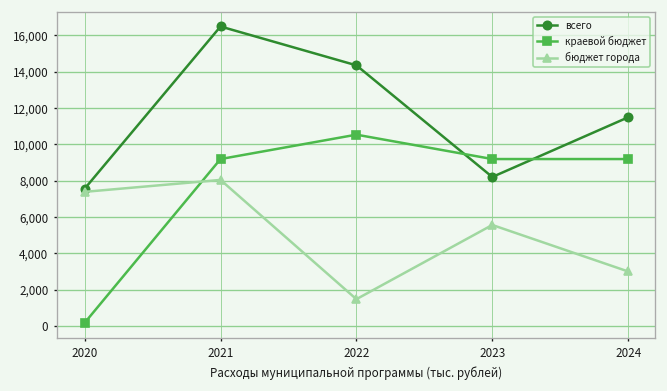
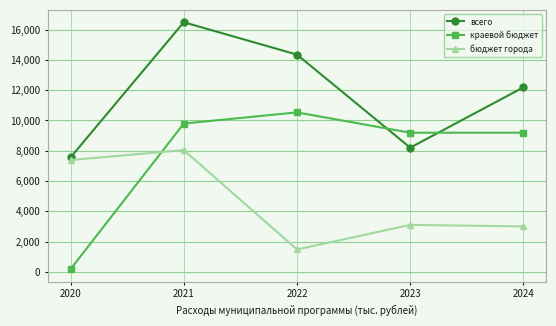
краевой бюджет, 2021: 9,200 -> 9,800
бюджет города, 2023: 5,600 -> 3,100
всего, 2024: 11,500 -> 12,200
